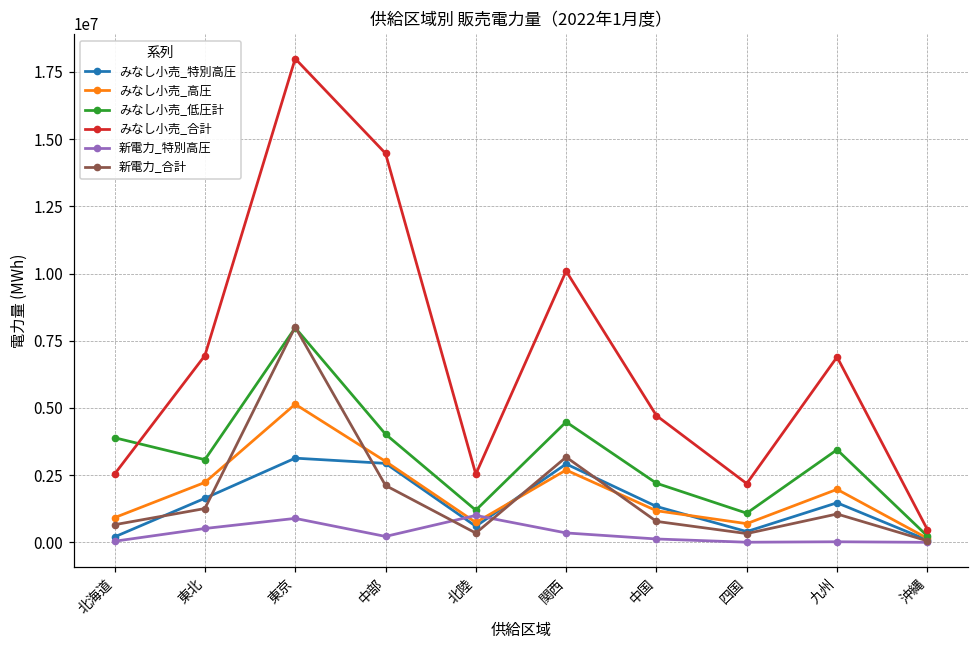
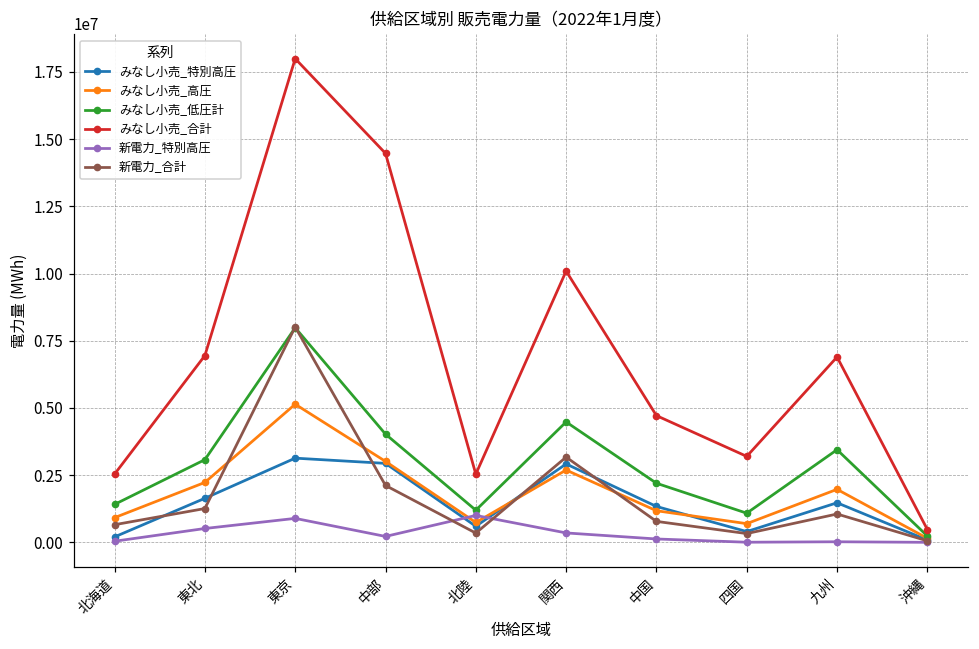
みなし小売_低圧計, 北海道: 3900000 -> 1400000
みなし小売_合計, 四国: 2200000 -> 3200000
